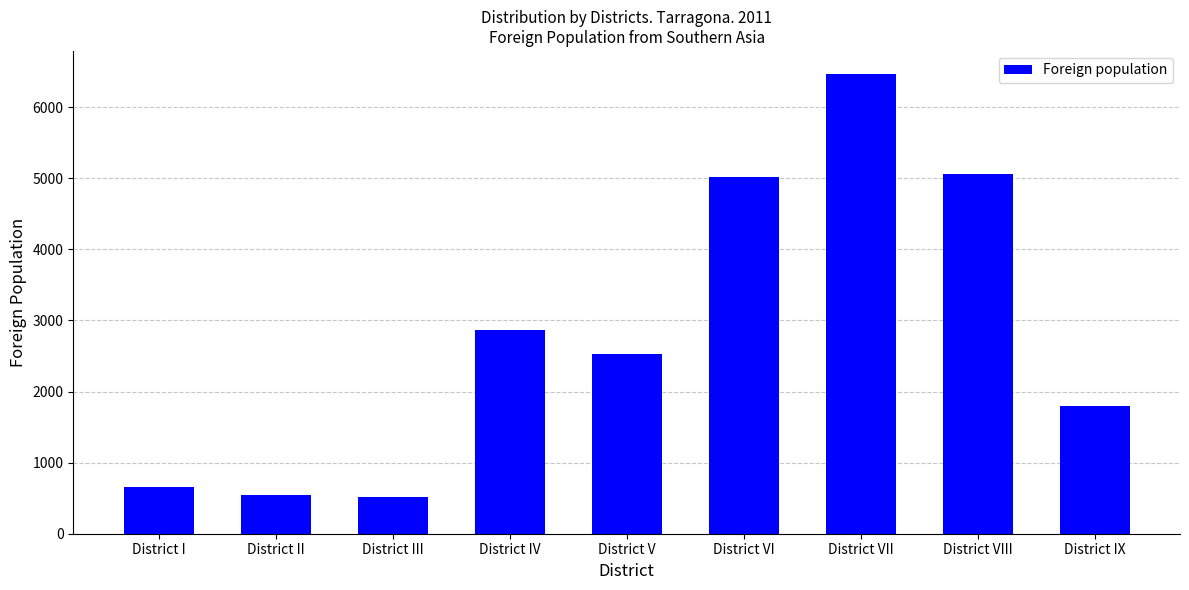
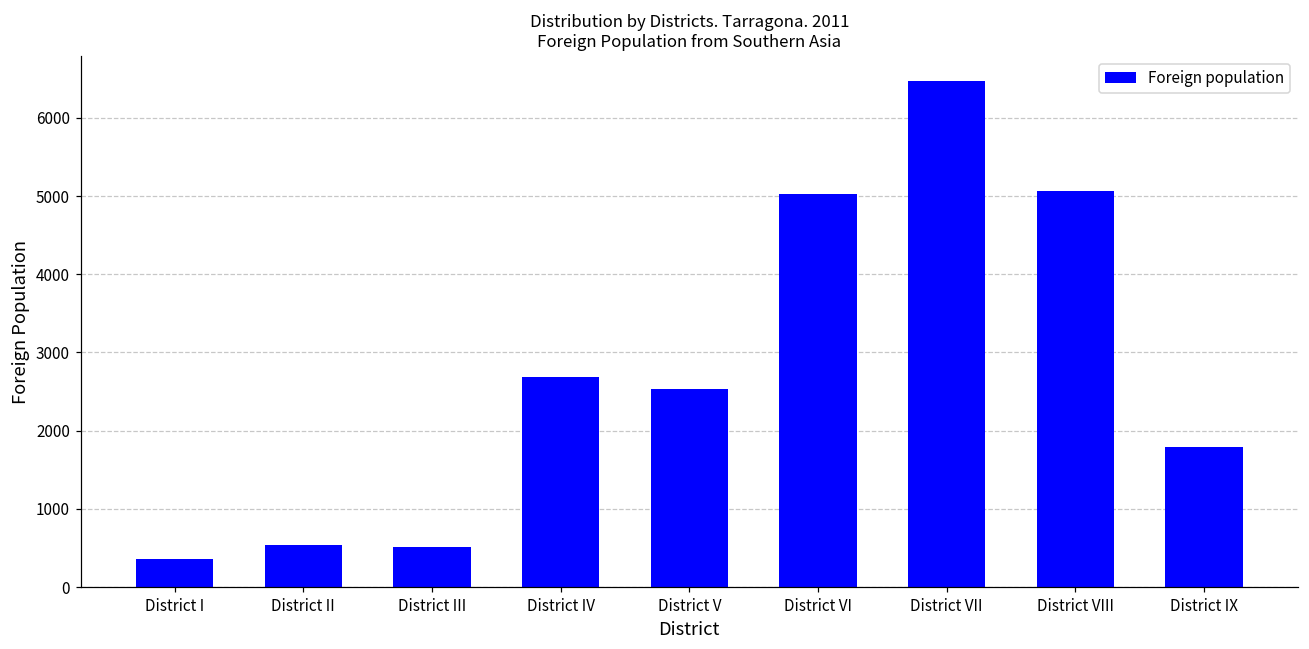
District I: 700 -> 400
District IV: 2900 -> 2700
